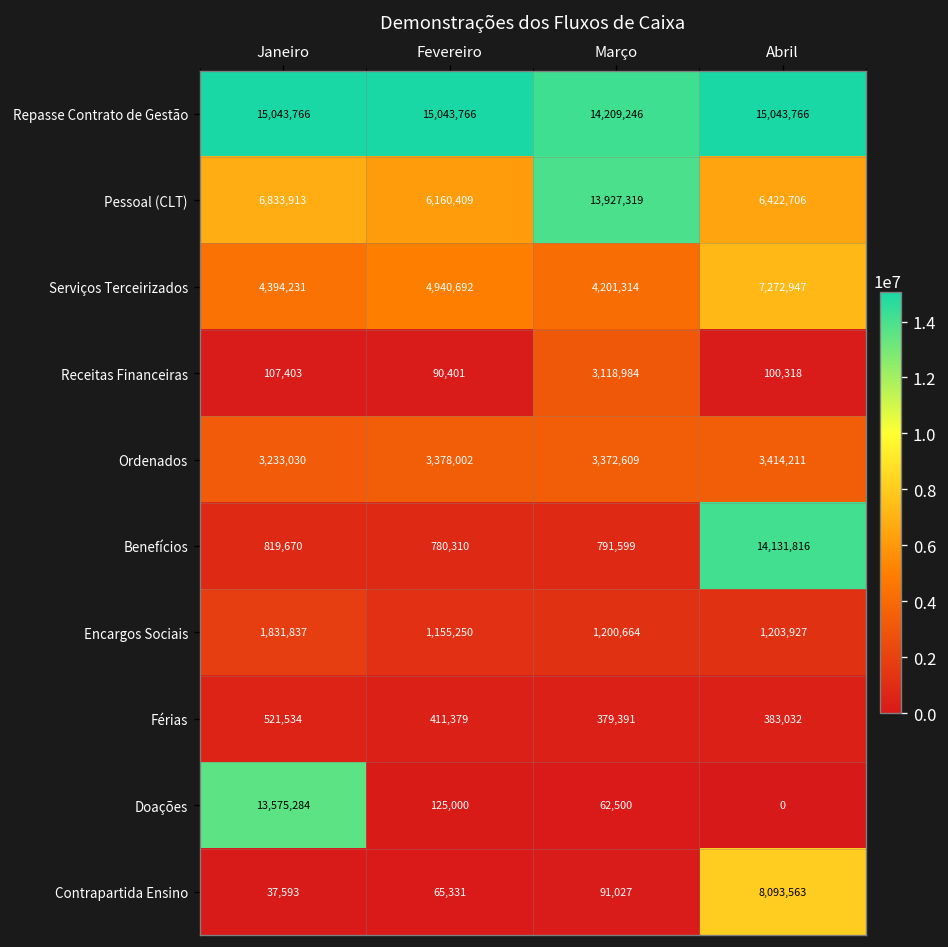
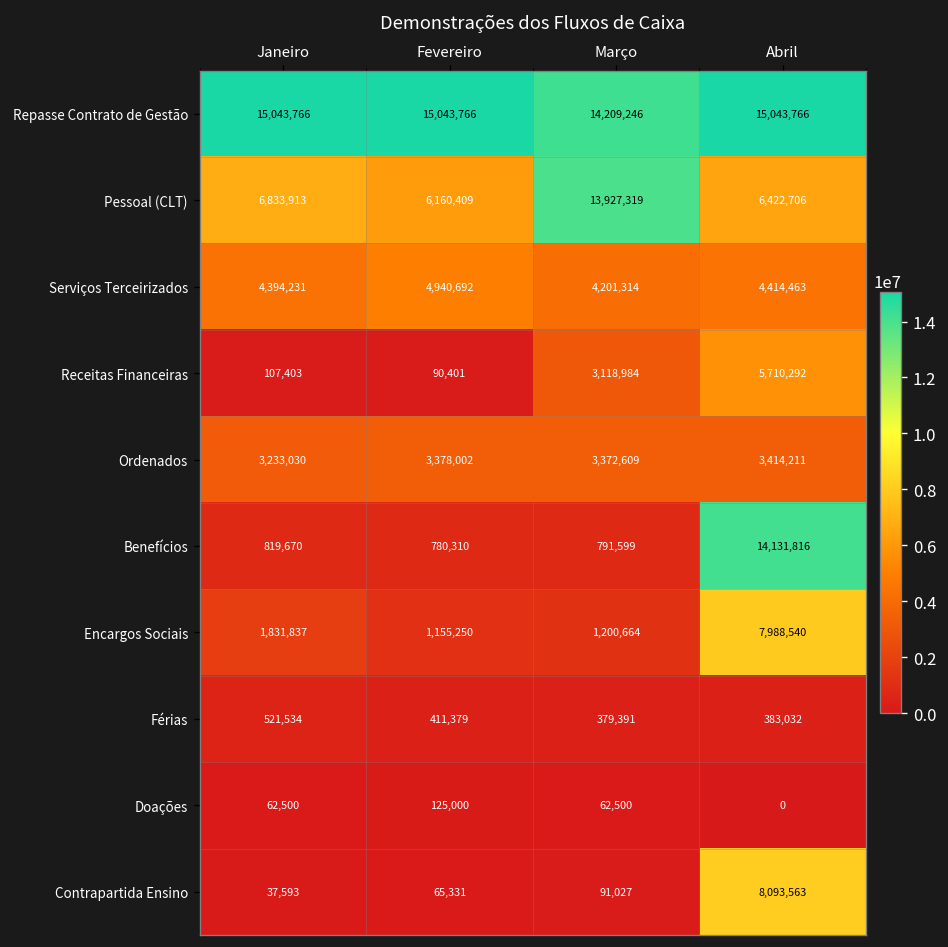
Serviços Terceirizados, Abril: 7,272,947 -> 4,414,463
Receitas Financeiras, Abril: 100,318 -> 5,710,292
Encargos Sociais, Abril: 1,203,927 -> 7,988,540
Doações, Janeiro: 13,575,284 -> 62,500
